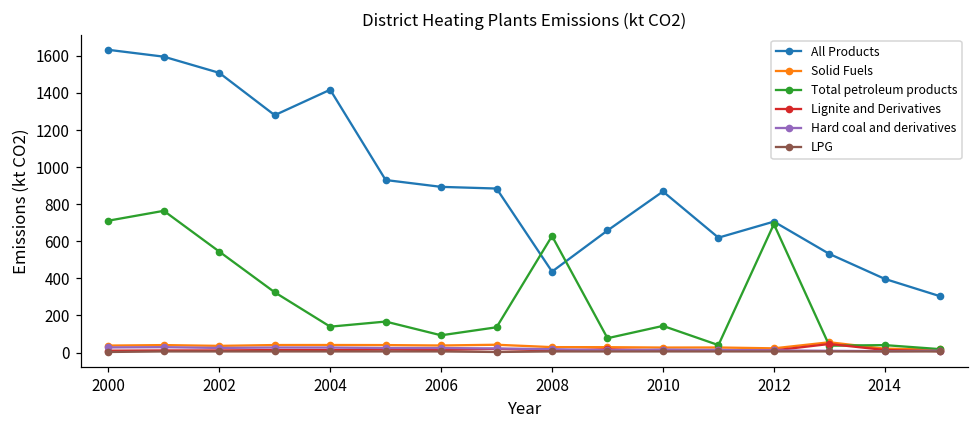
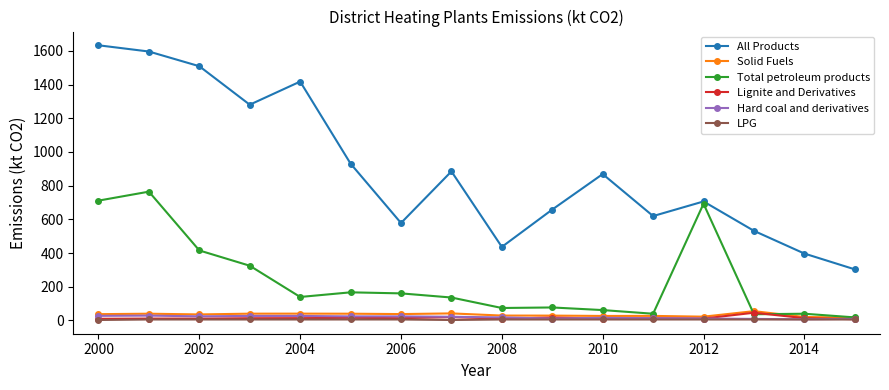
Total petroleum products, 2002: 540 -> 420
All Products, 2006: 890 -> 580
Total petroleum products, 2006: 90 -> 160
Total petroleum products, 2008: 630 -> 70
Total petroleum products, 2010: 140 -> 60
